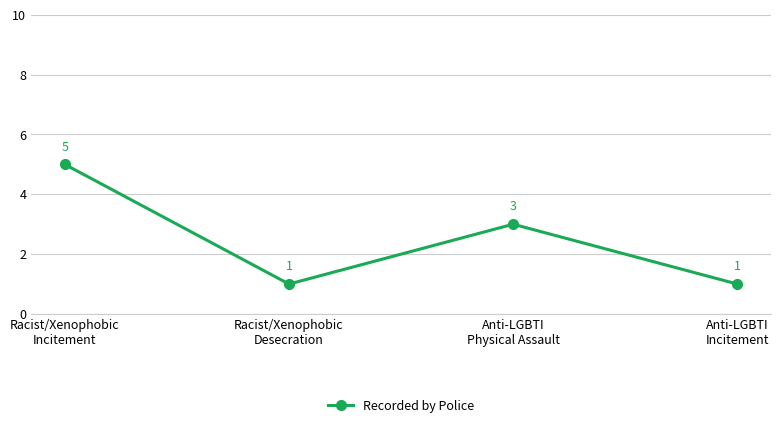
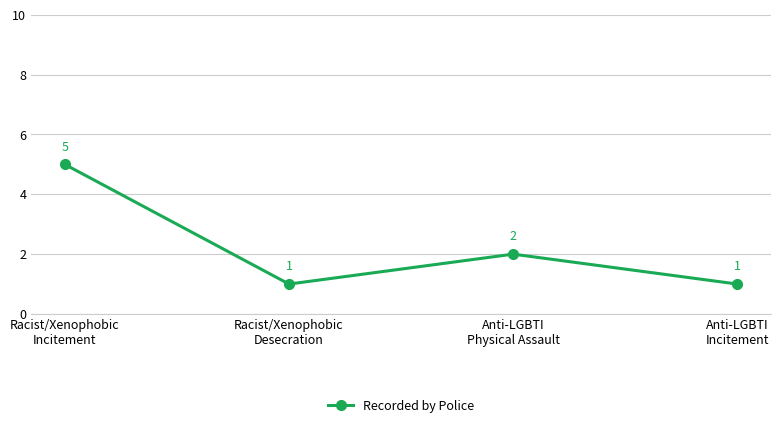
Anti-LGBTI Physical Assault: 3 -> 2
